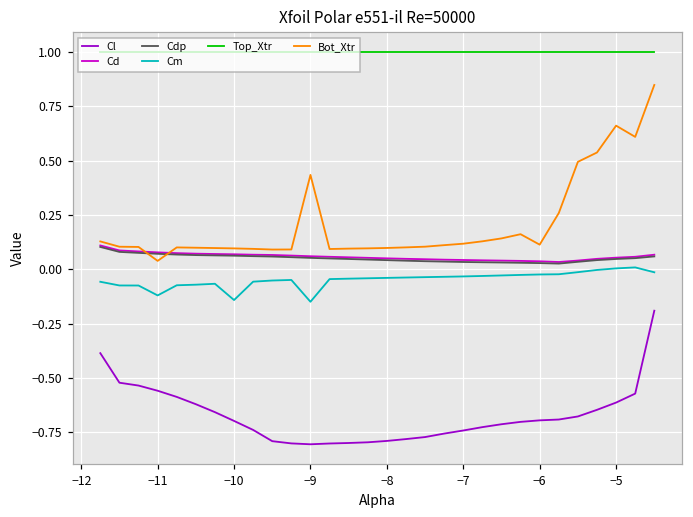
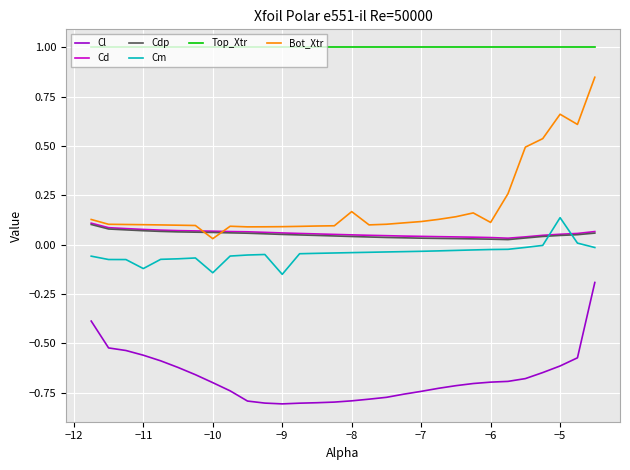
Bot_Xtr, −11: 0.04 -> 0.10
Bot_Xtr, −10: 0.10 -> 0.03
Bot_Xtr, −9: 0.43 -> 0.09
Bot_Xtr, −8: 0.10 -> 0.17
Cm, −5: 0.00 -> 0.14
